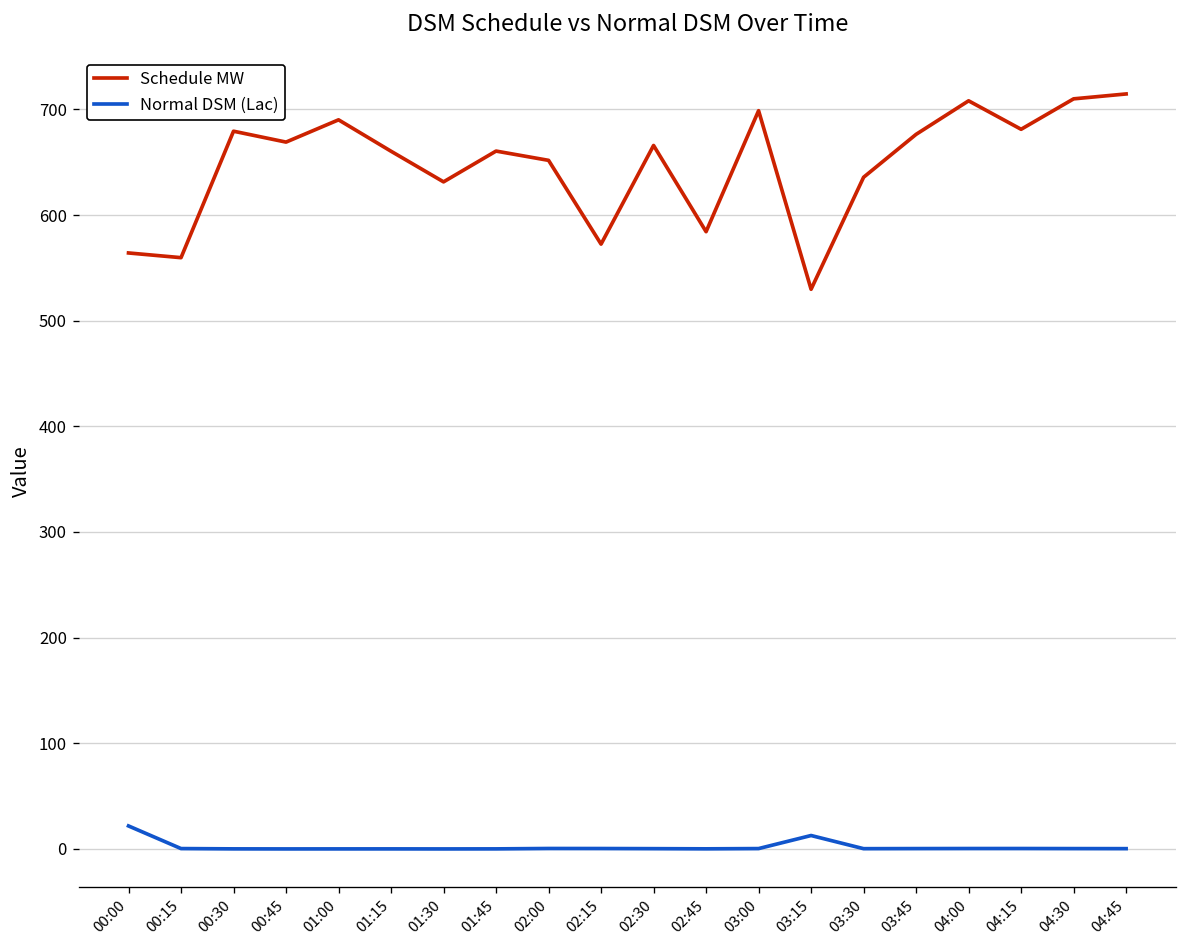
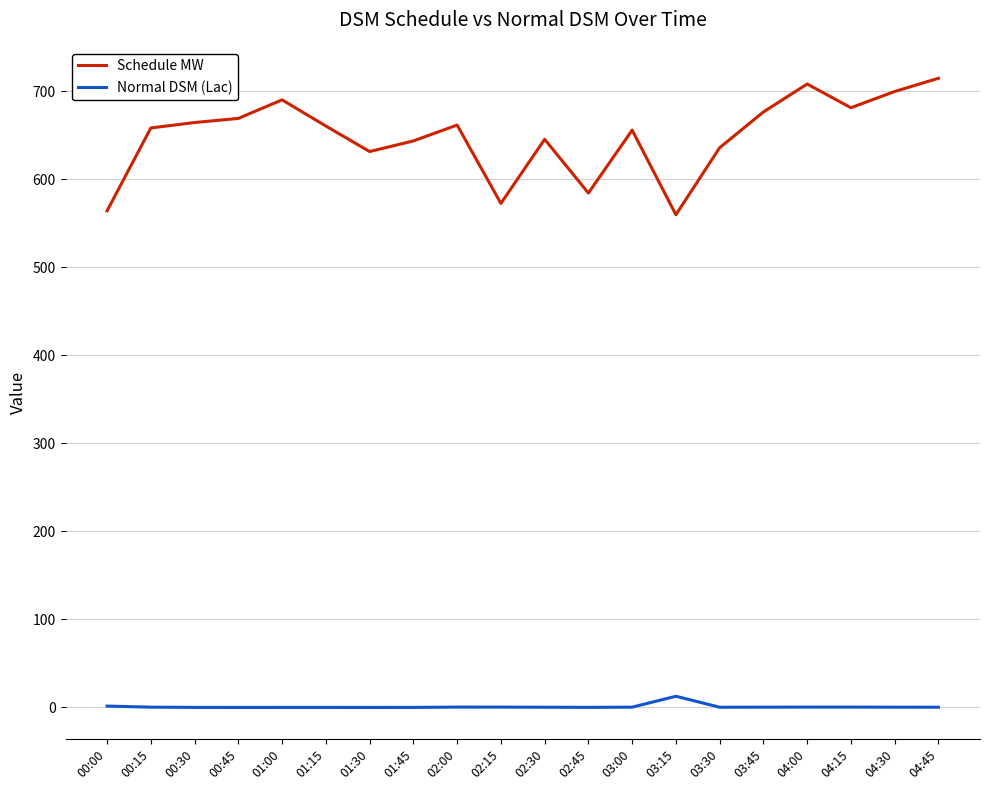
Normal DSM (Lac), 00:00: 20 -> 0
Schedule MW, 00:15: 560 -> 660
Schedule MW, 00:30: 680 -> 660
Schedule MW, 01:45: 660 -> 640
Schedule MW, 02:00: 650 -> 660
Schedule MW, 02:30: 670 -> 650
Schedule MW, 03:00: 700 -> 660
Schedule MW, 03:15: 530 -> 560
Schedule MW, 04:30: 710 -> 700
